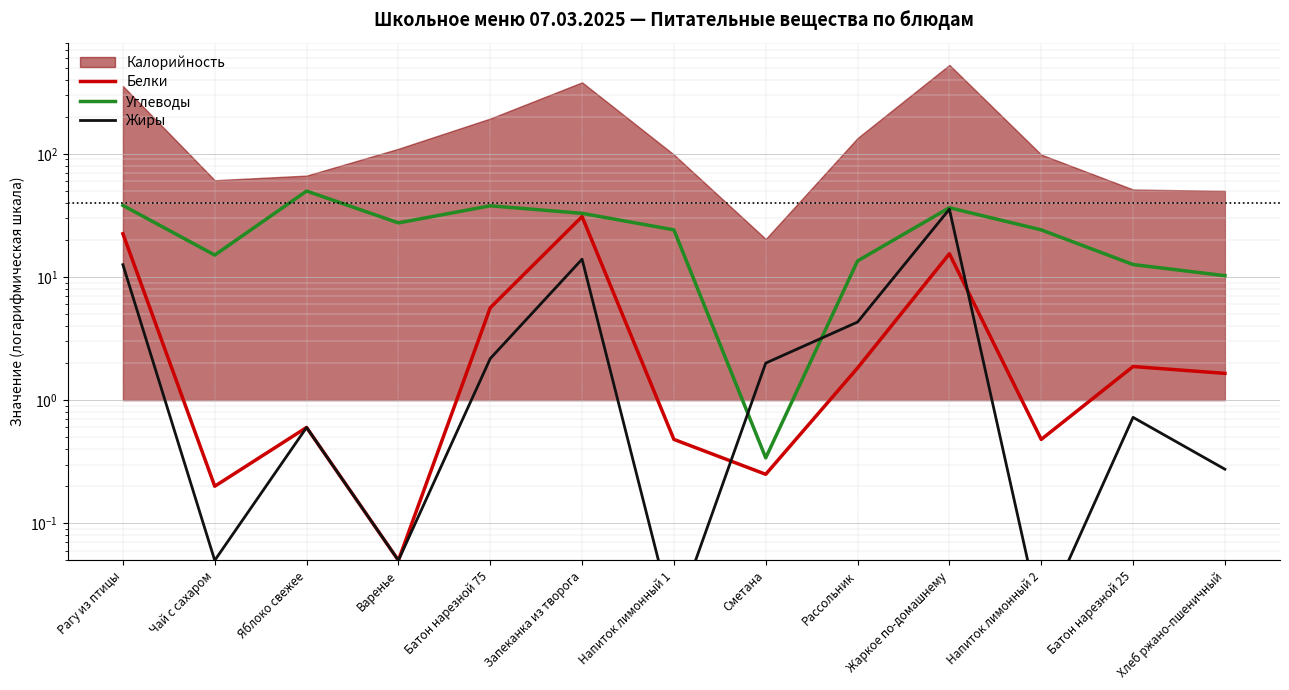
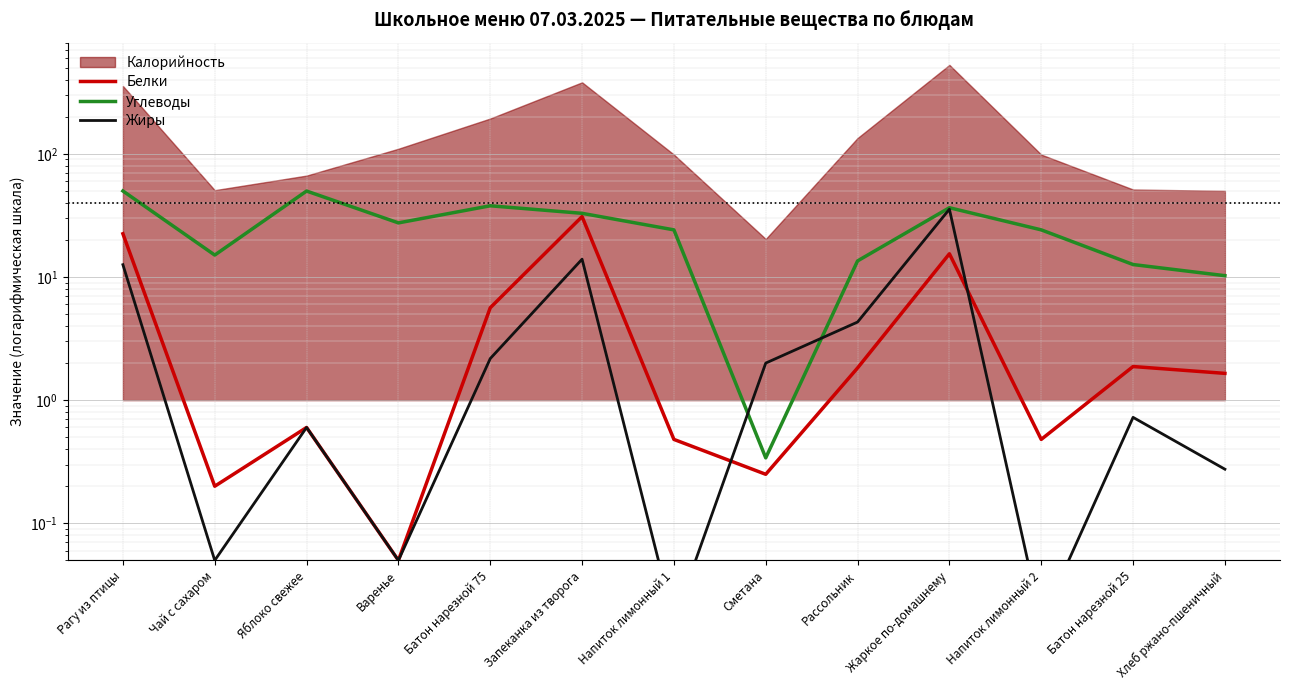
Углеводы, Рагу из птицы: 38 -> 50
Калорийность, Чай с сахаром: 60 -> 51
